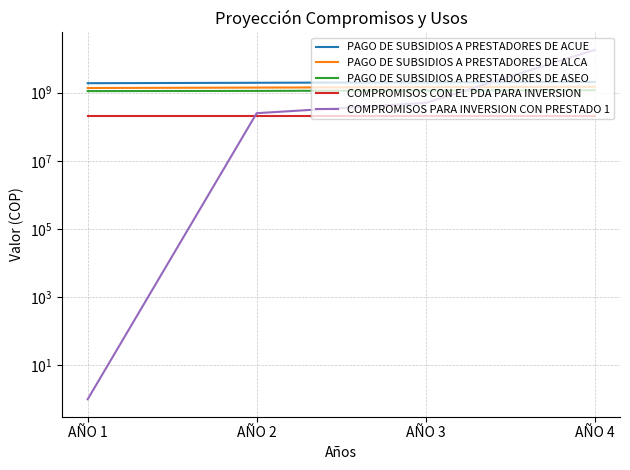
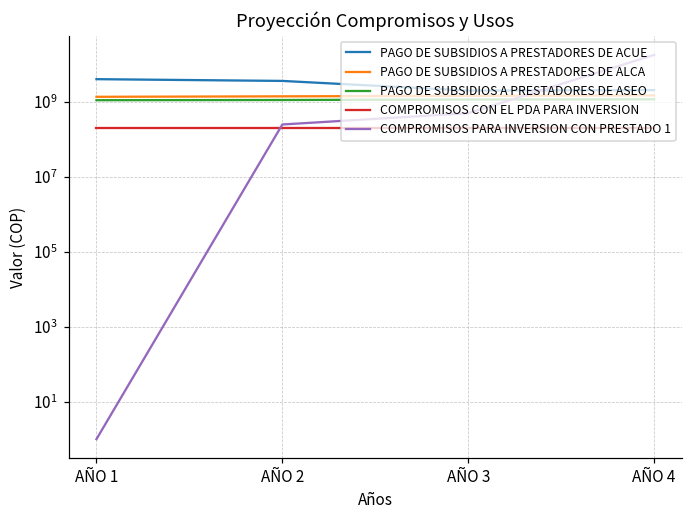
PAGO DE SUBSIDIOS A PRESTADORES DE ACUE, AÑO 1: 2000000000 -> 4000000000
PAGO DE SUBSIDIOS A PRESTADORES DE ACUE, AÑO 2: 2000000000 -> 4000000000
